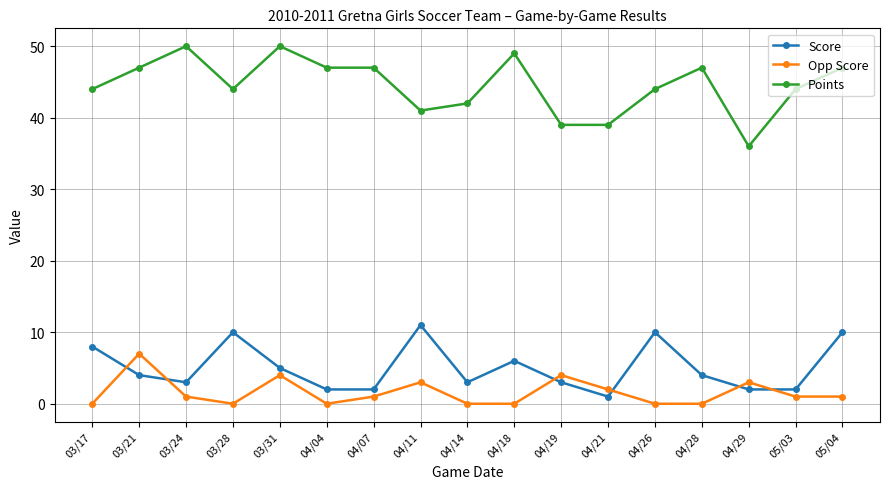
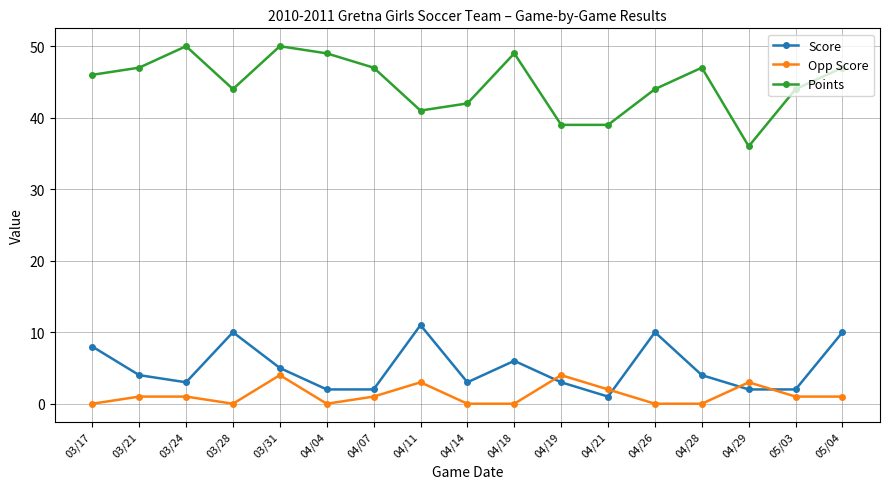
Points, 03/17: 44 -> 46
Opp Score, 03/21: 7 -> 1
Points, 04/04: 47 -> 49
